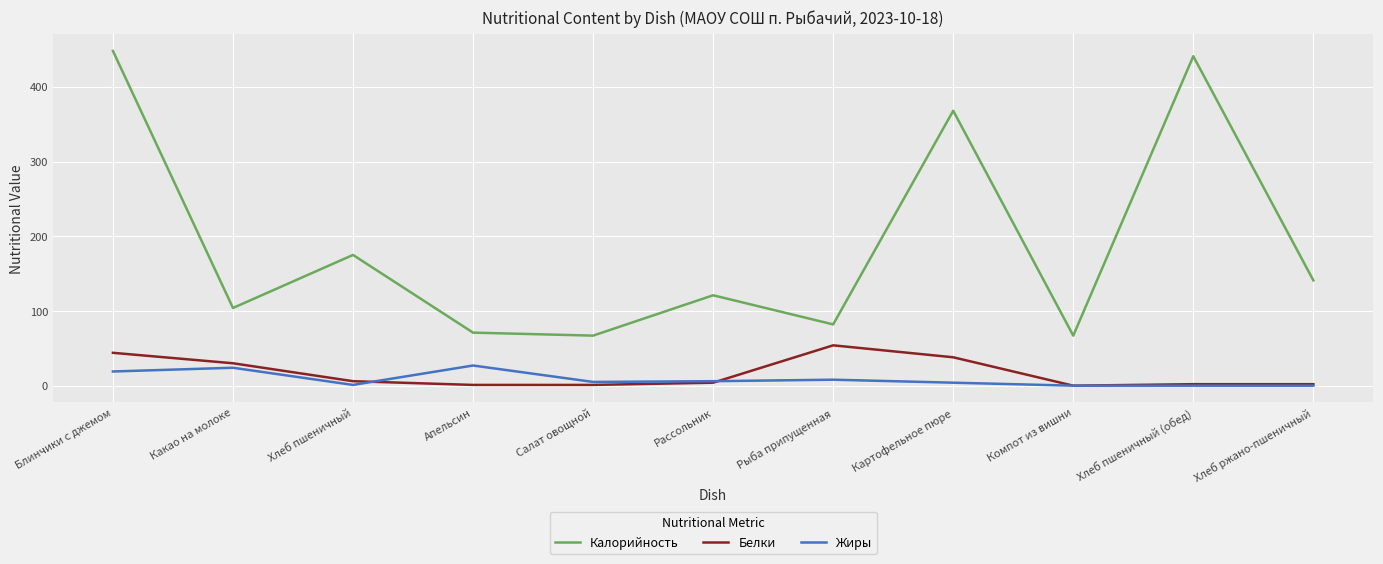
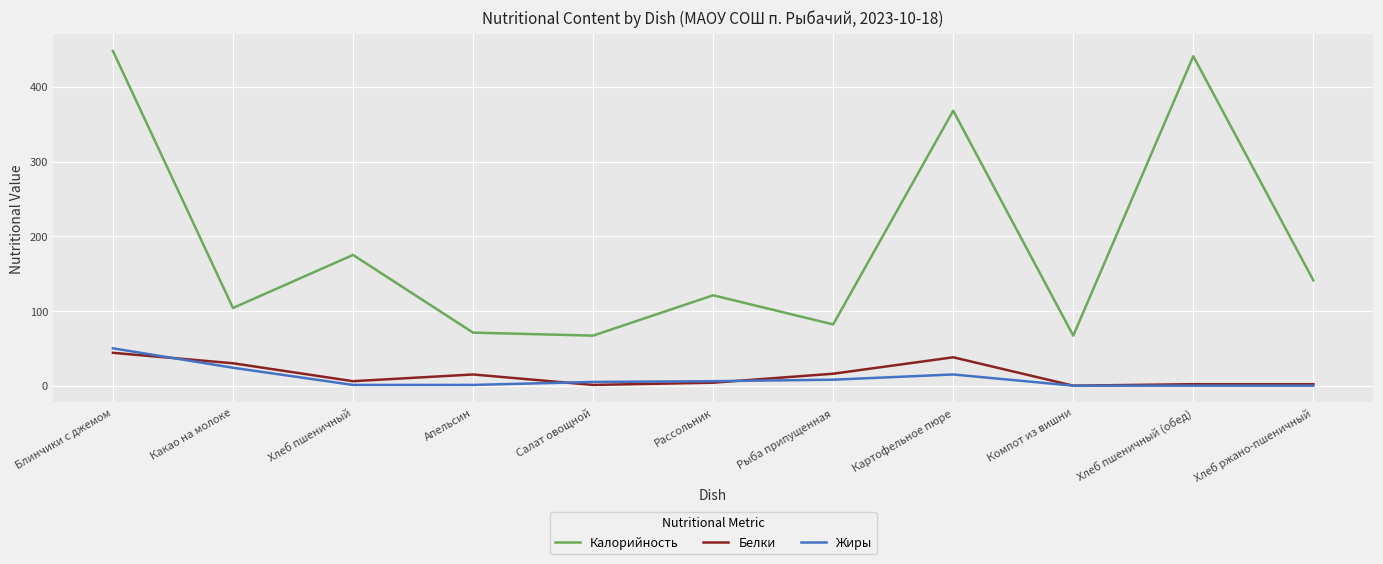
Жиры, Блинчики с джемом: 20 -> 50
Белки, Апельсин: 0 -> 20
Жиры, Апельсин: 30 -> 0
Белки, Рыба припущенная: 50 -> 20
Жиры, Картофельное пюре: 0 -> 20
